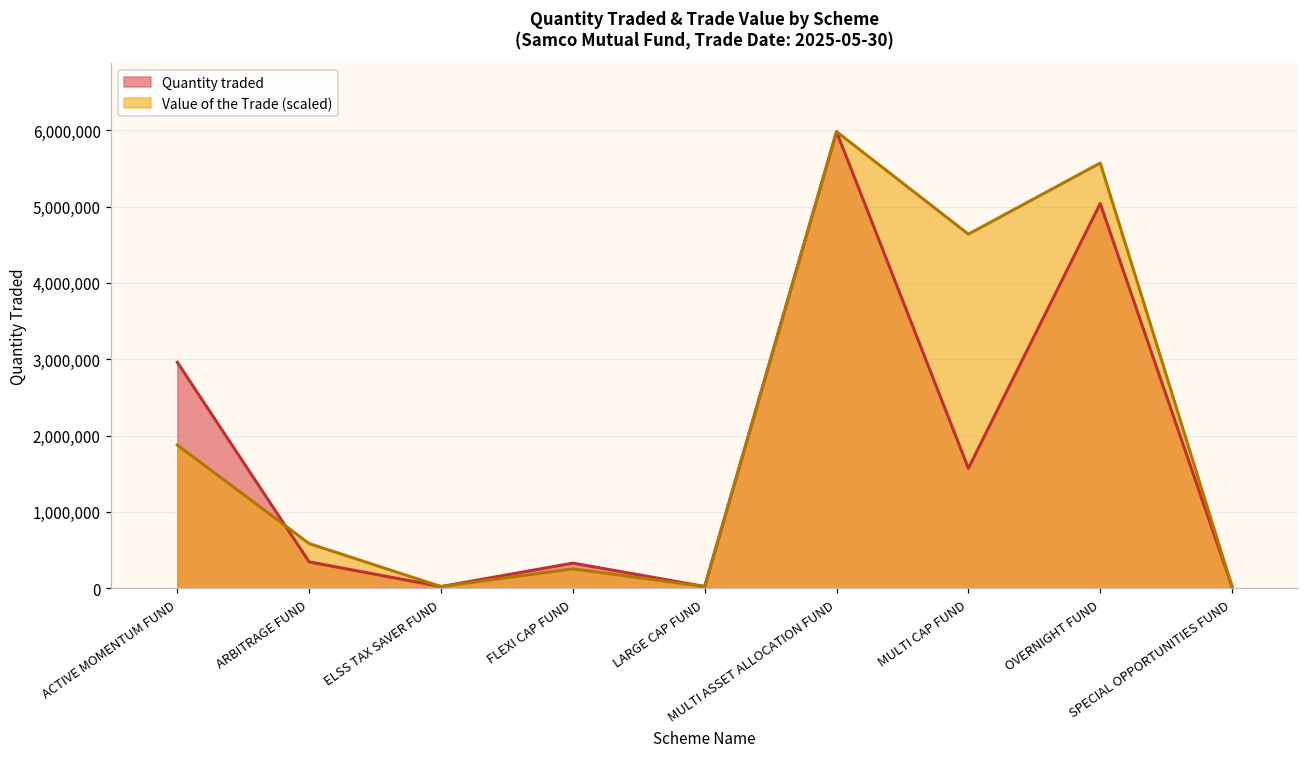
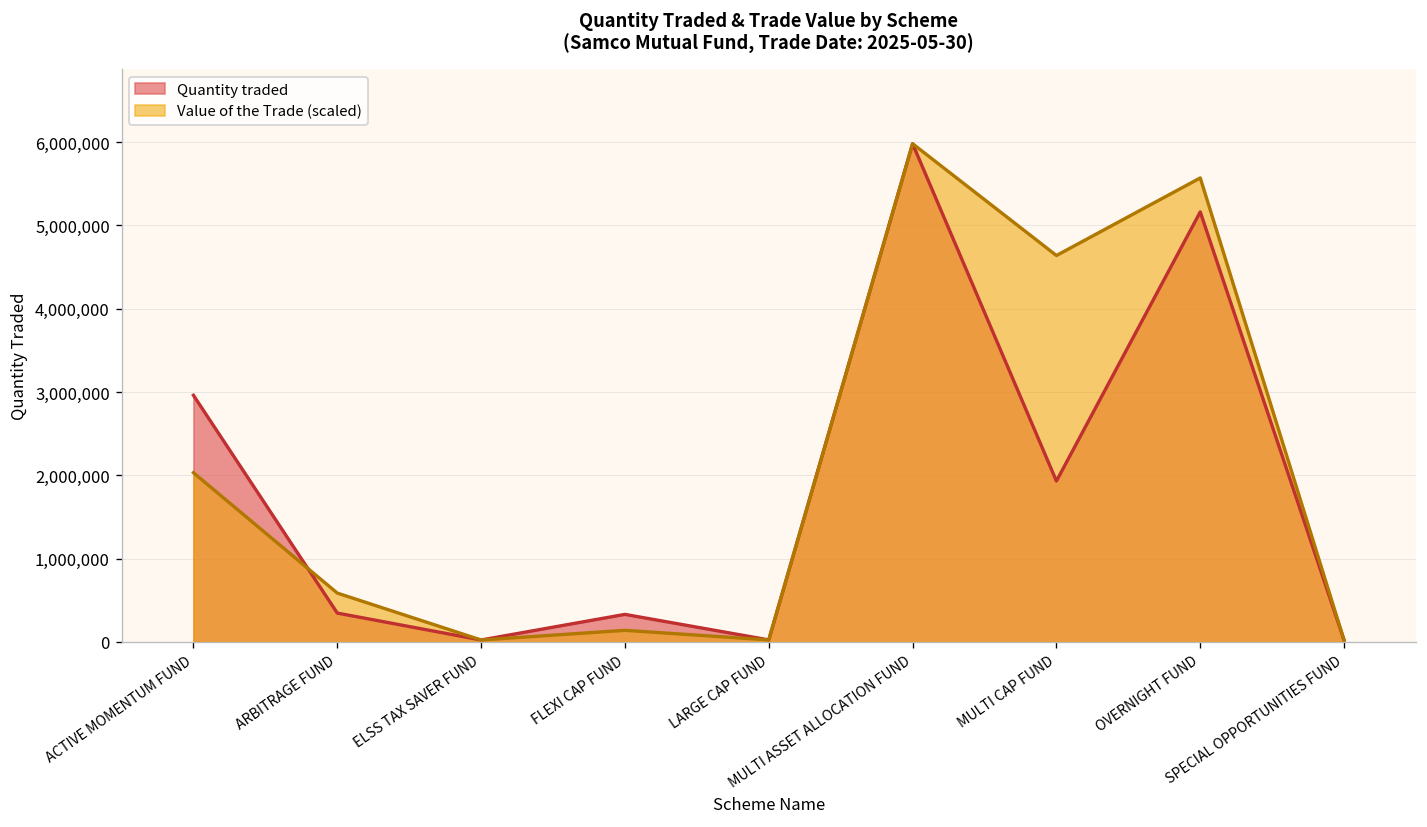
Value of the Trade (scaled), ACTIVE MOMENTUM FUND: 1,900,000 -> 2,000,000
Value of the Trade (scaled), FLEXI CAP FUND: 300,000 -> 100,000
Quantity traded, MULTI CAP FUND: 1,600,000 -> 1,900,000
Quantity traded, OVERNIGHT FUND: 5,000,000 -> 5,200,000
